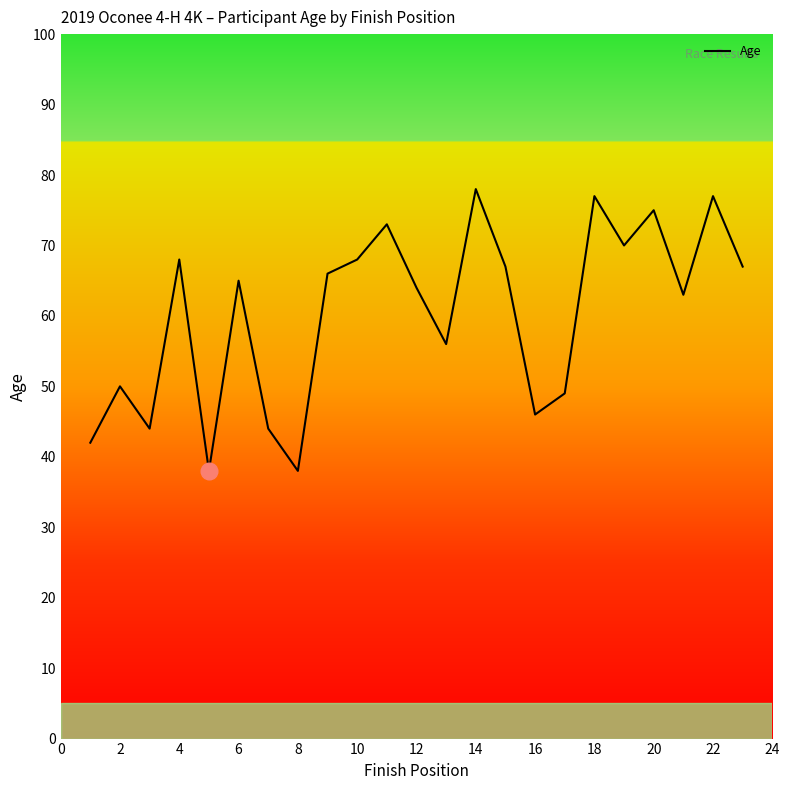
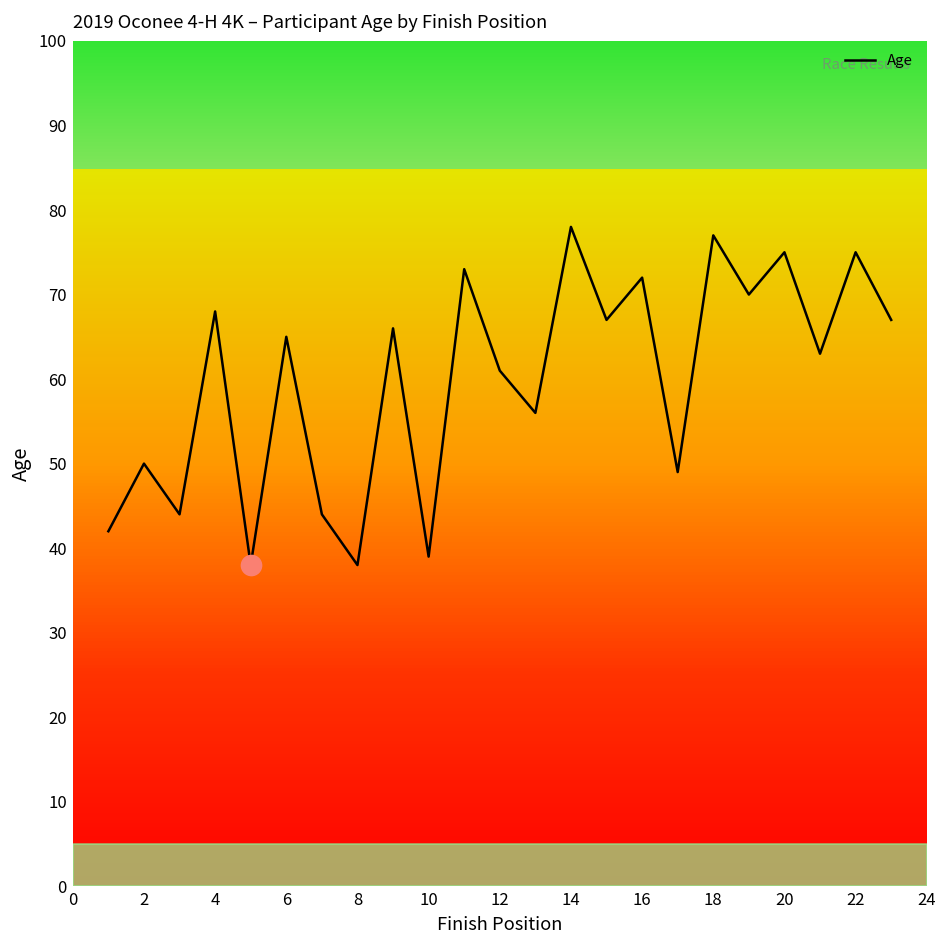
Age, 10: 68 -> 39
Age, 12: 64 -> 61
Age, 16: 46 -> 72
Age, 22: 77 -> 75
